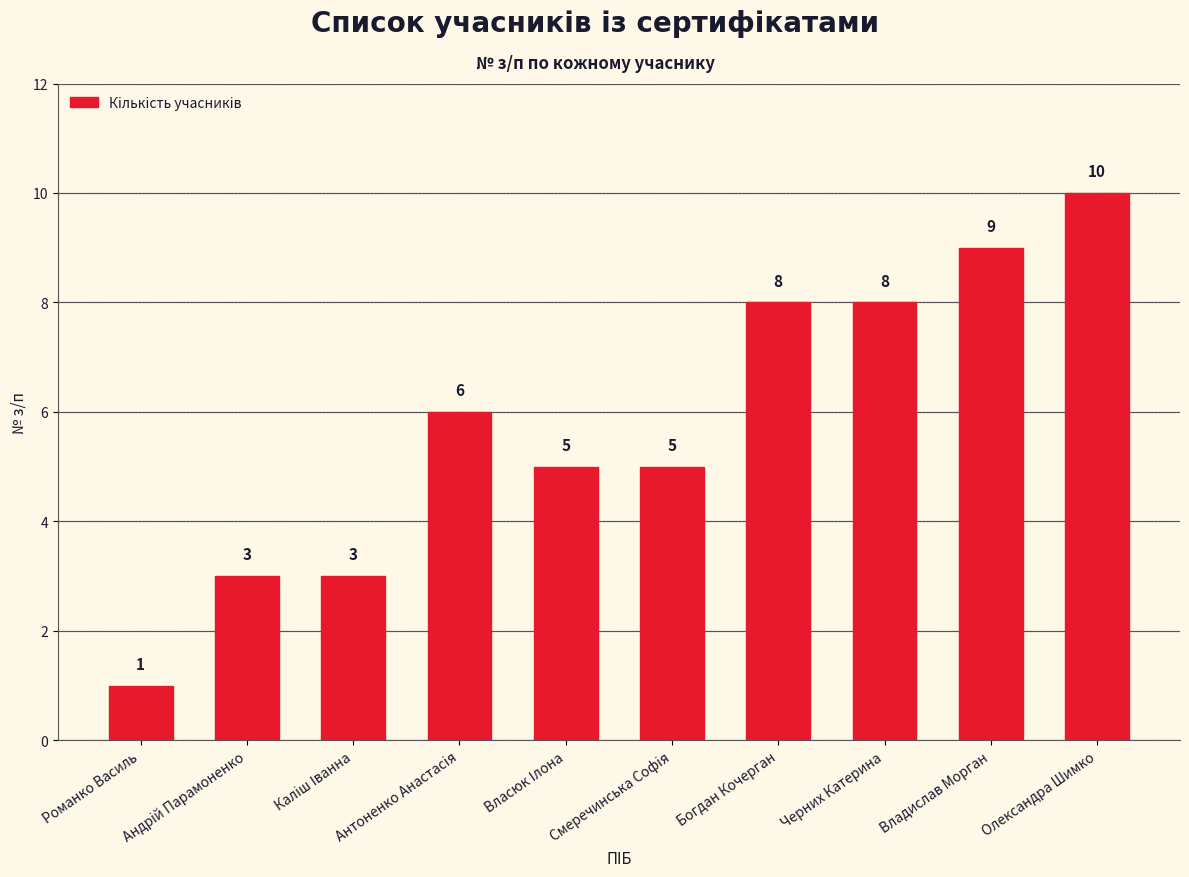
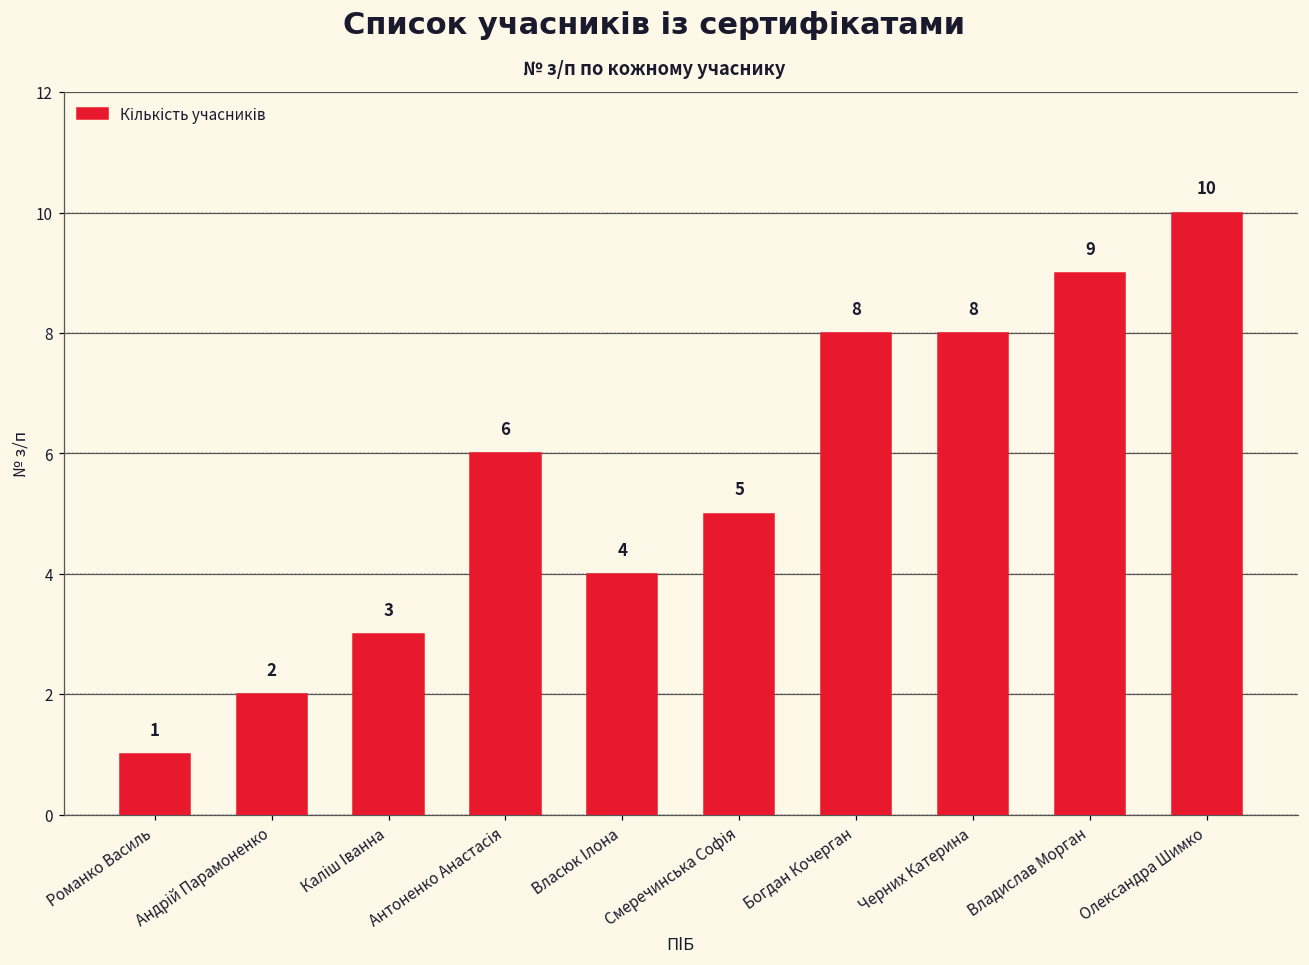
Андрій Парамоненко: 3 -> 2
Власюк Ілона: 5 -> 4
